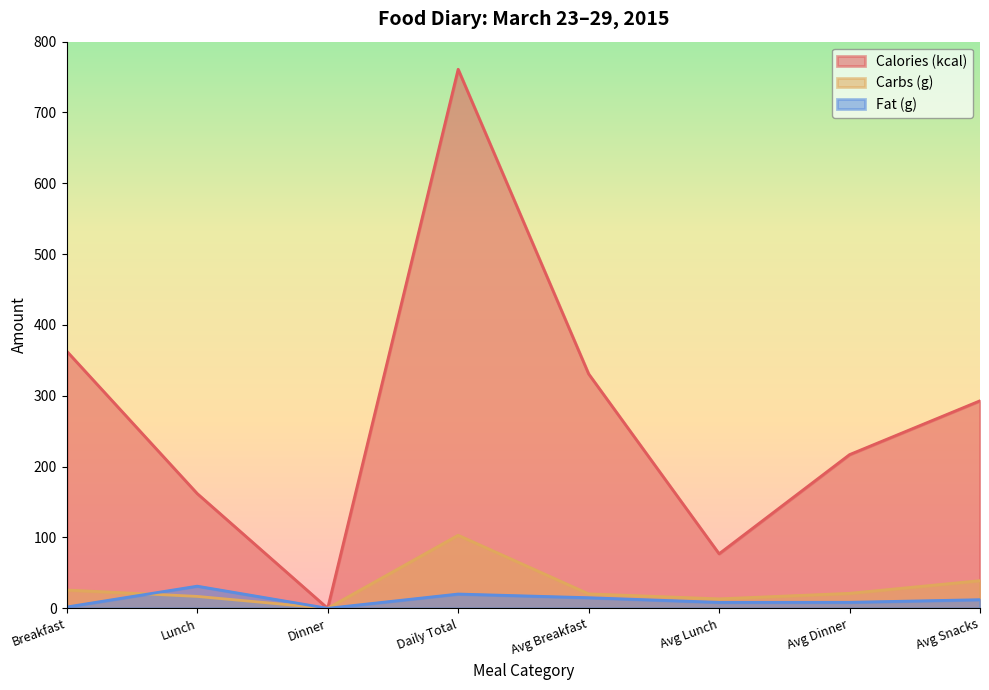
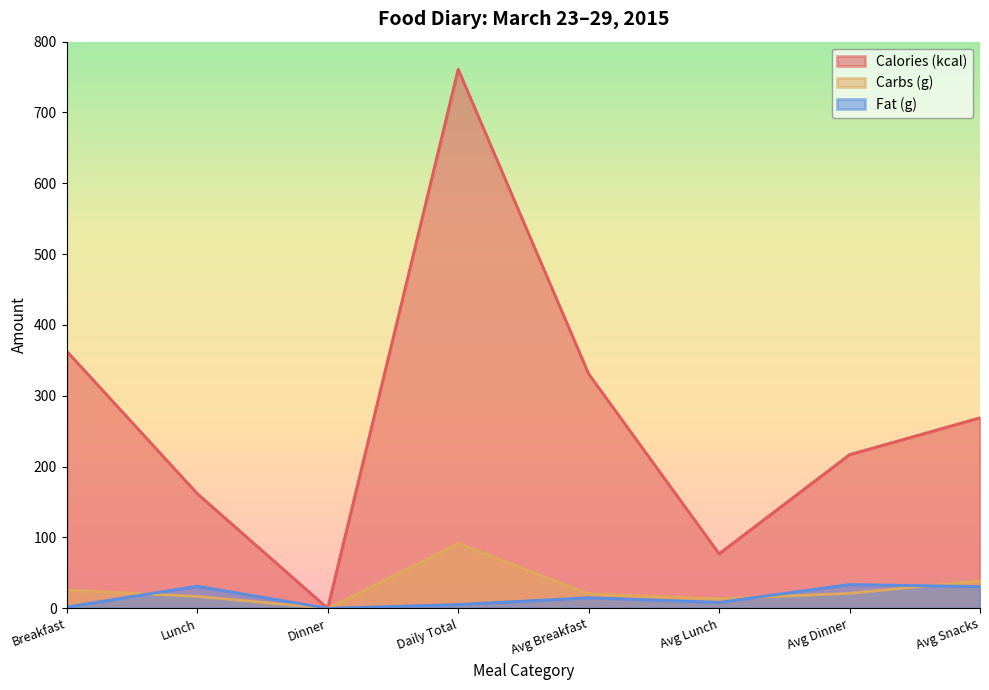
Carbs (g), Daily Total: 100 -> 90
Fat (g), Daily Total: 20 -> 10
Fat (g), Avg Dinner: 10 -> 30
Calories (kcal), Avg Snacks: 290 -> 270
Fat (g), Avg Snacks: 10 -> 30
